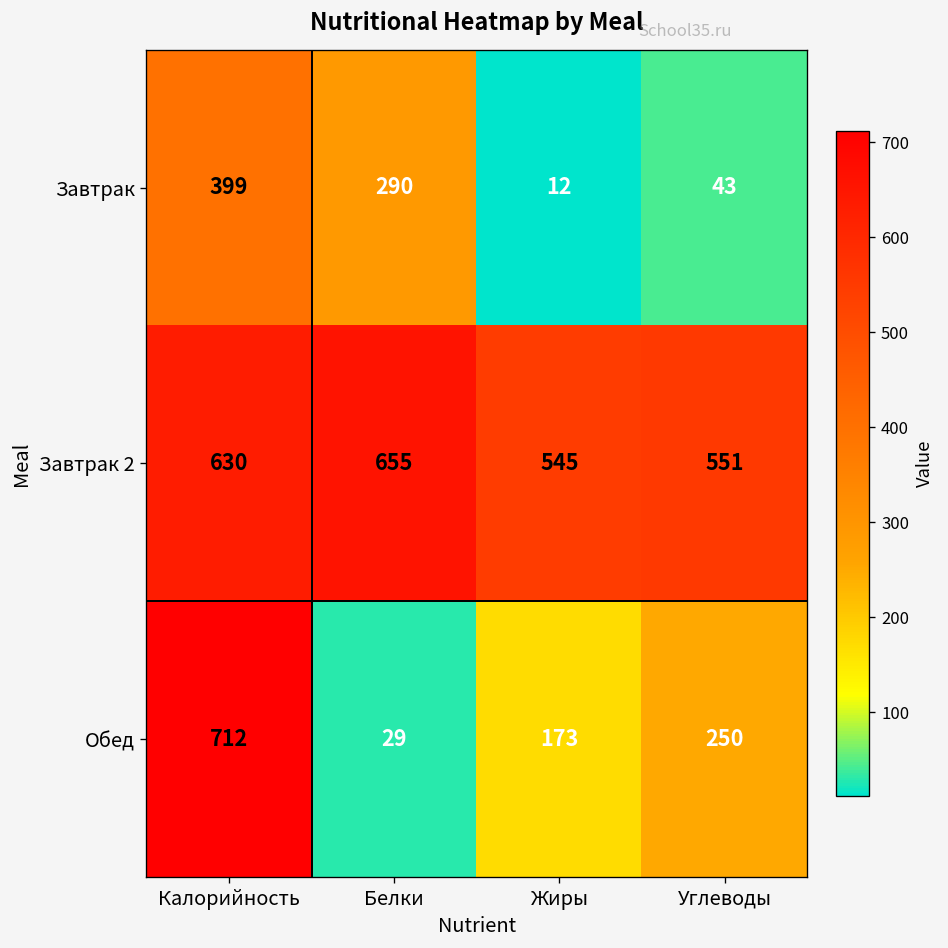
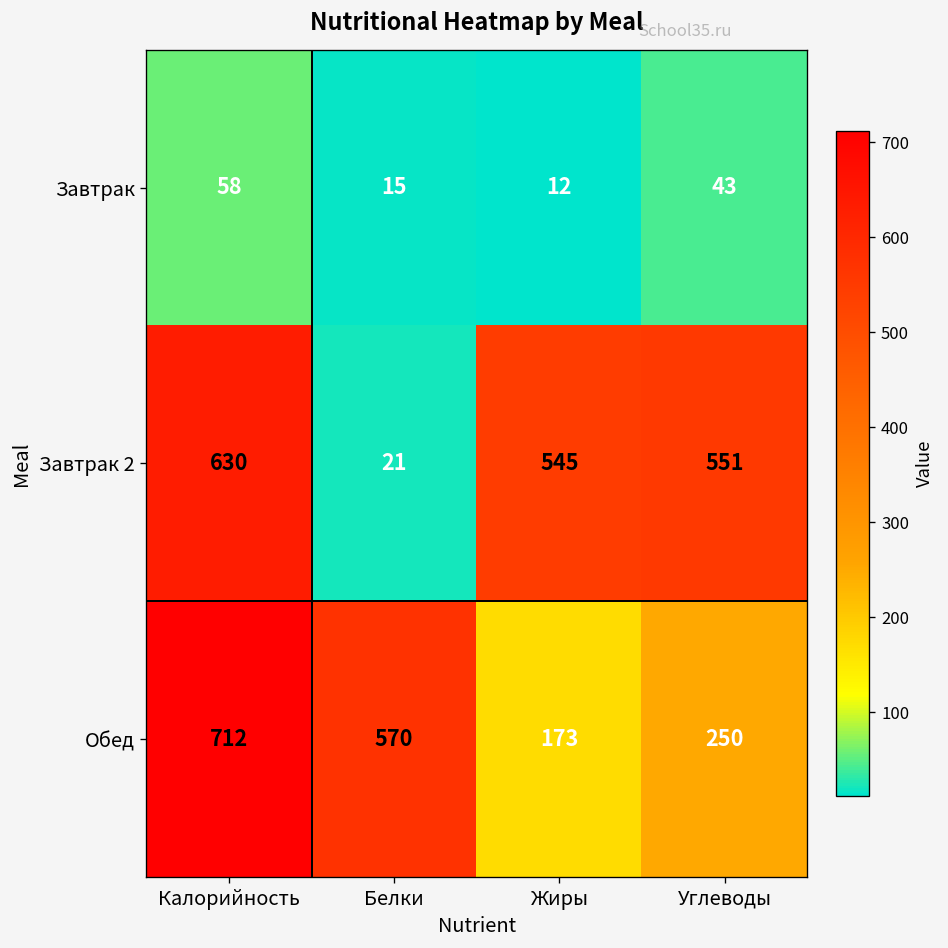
Завтрак, Калорийность: 399 -> 58
Завтрак, Белки: 290 -> 15
Завтрак 2, Белки: 655 -> 21
Обед, Белки: 29 -> 570
